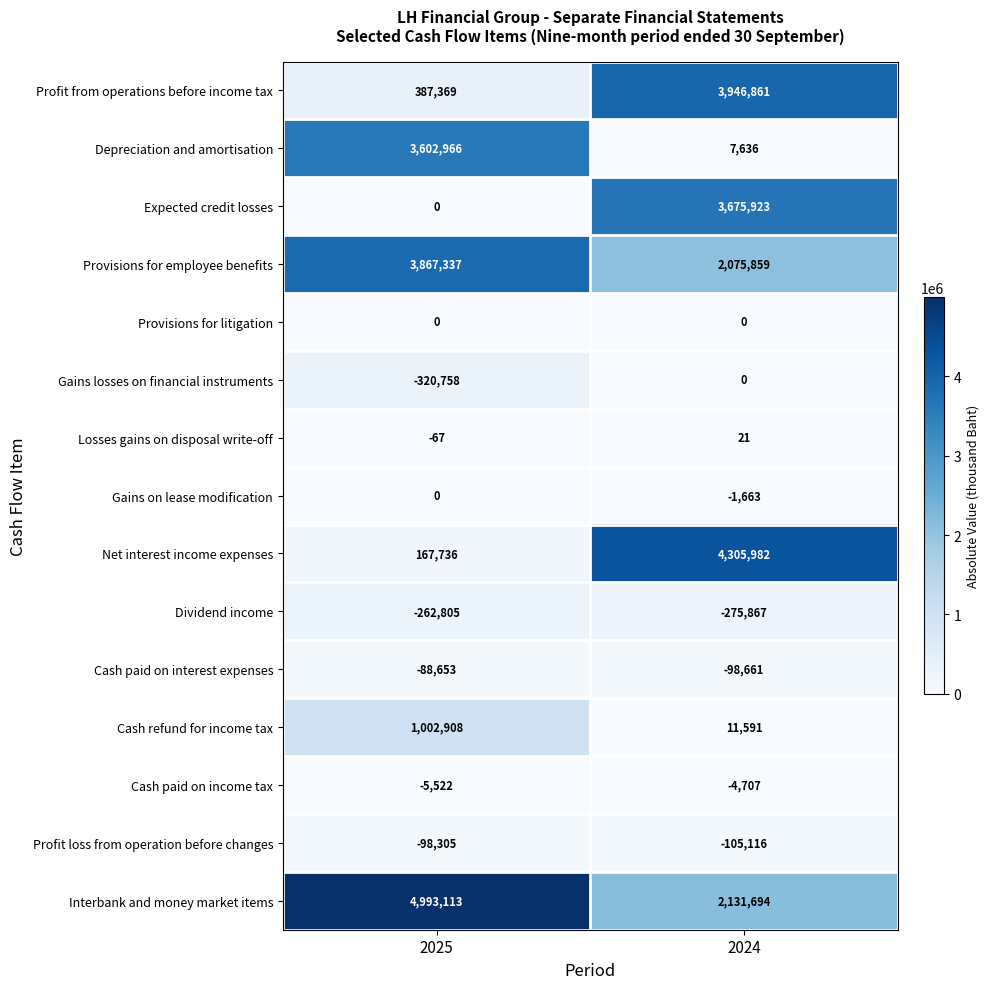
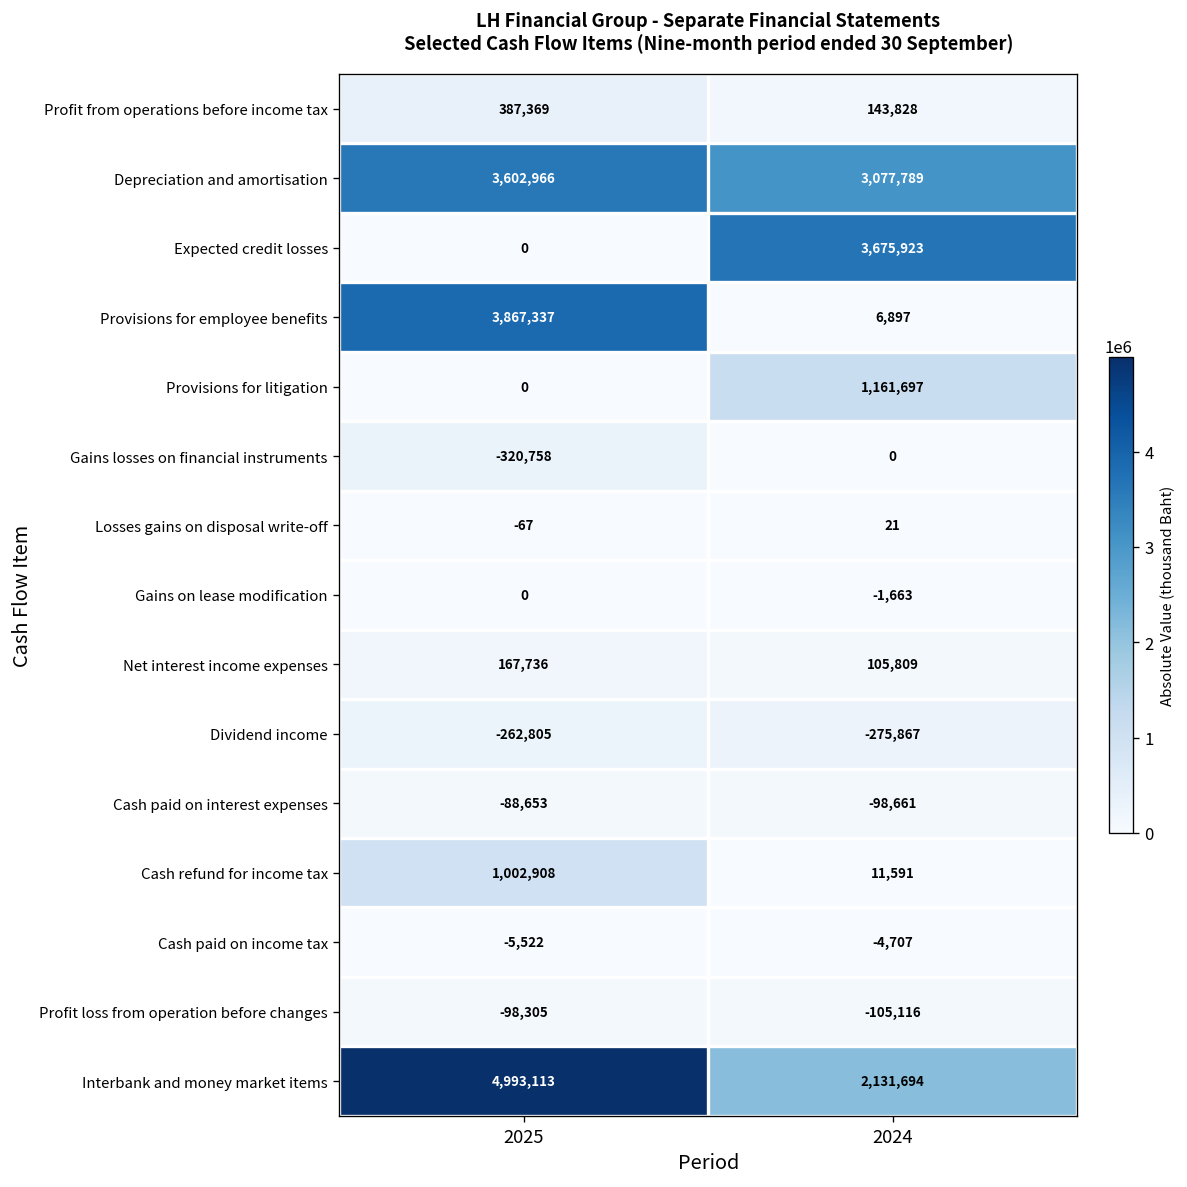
Profit from operations before income tax, 2024: 3,946,861 -> 143,828
Depreciation and amortisation, 2024: 7,636 -> 3,077,789
Provisions for employee benefits, 2024: 2,075,859 -> 6,897
Provisions for litigation, 2024: 0 -> 1,161,697
Net interest income expenses, 2024: 4,305,982 -> 105,809
